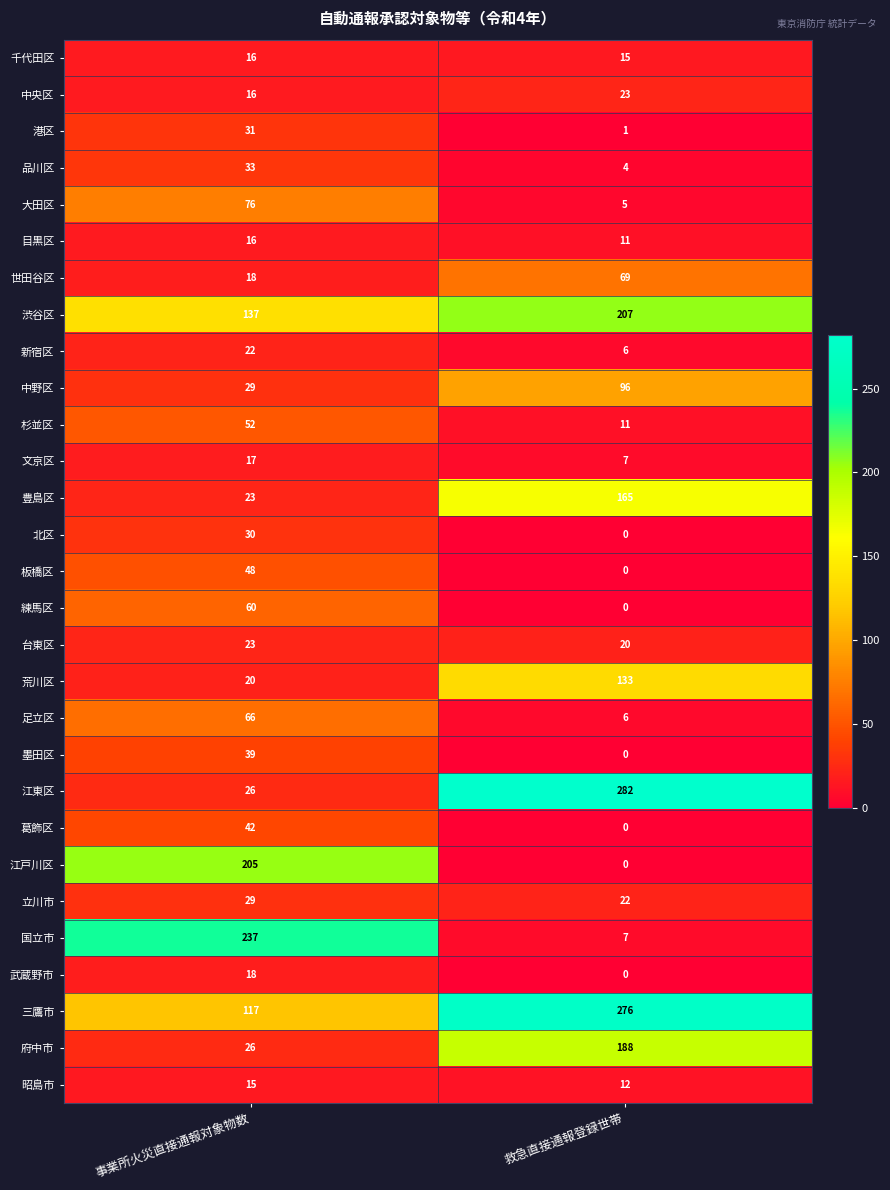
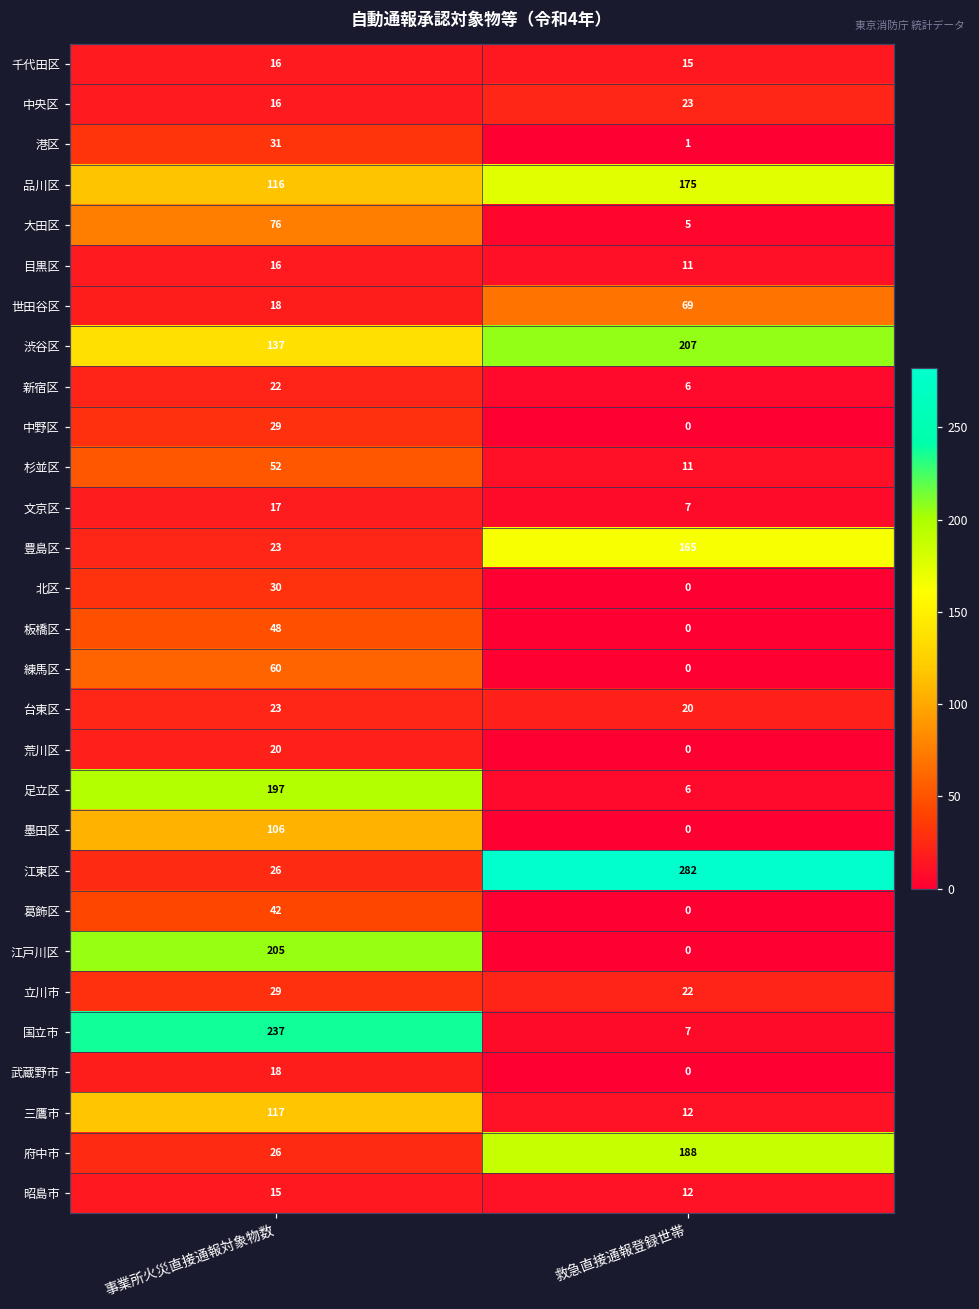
品川区, 事業所火災直接通報対象物数: 33 -> 116
品川区, 救急直接通報登録世帯: 4 -> 175
中野区, 救急直接通報登録世帯: 96 -> 0
荒川区, 救急直接通報登録世帯: 133 -> 0
足立区, 事業所火災直接通報対象物数: 66 -> 197
墨田区, 事業所火災直接通報対象物数: 39 -> 106
三鷹市, 救急直接通報登録世帯: 276 -> 12
